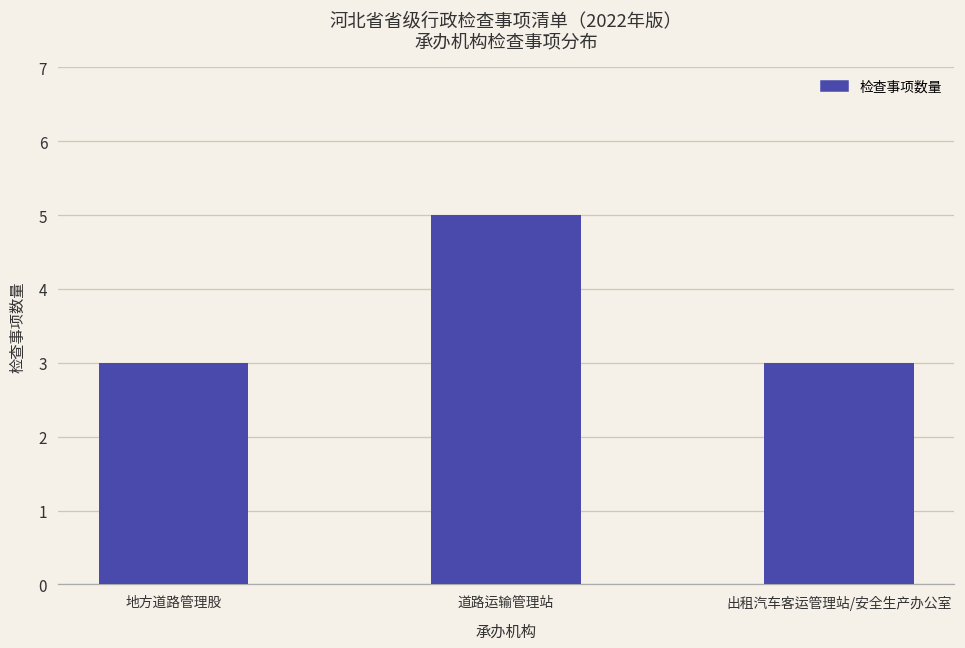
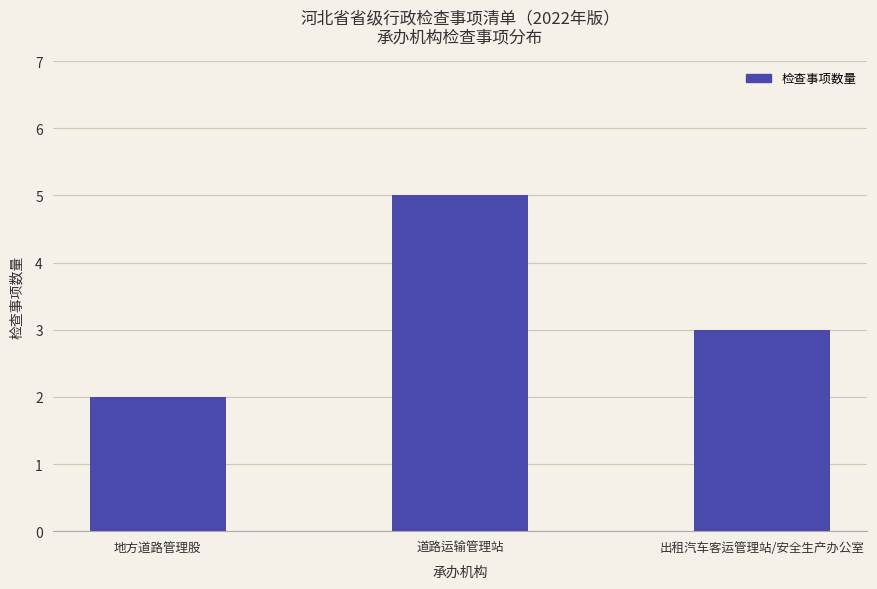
地方道路管理股: 3 -> 2
